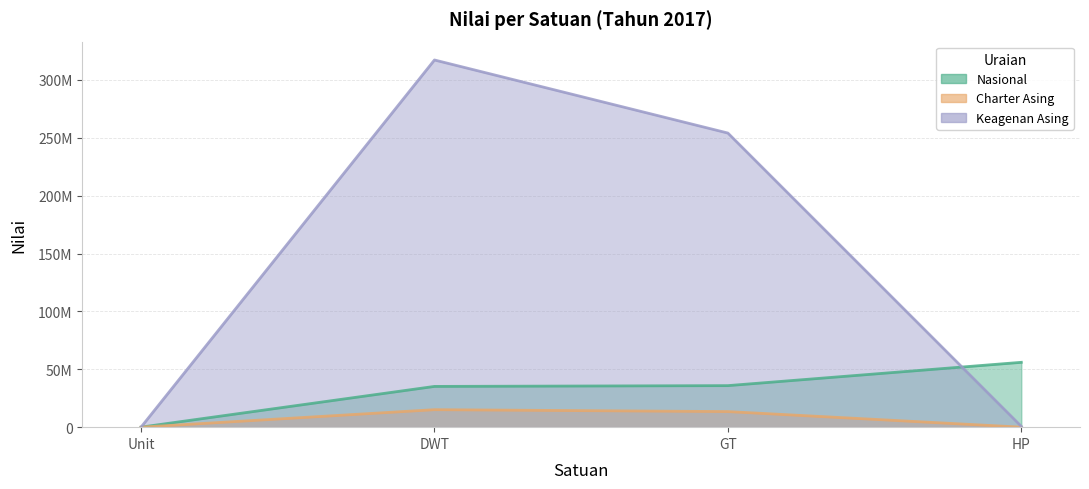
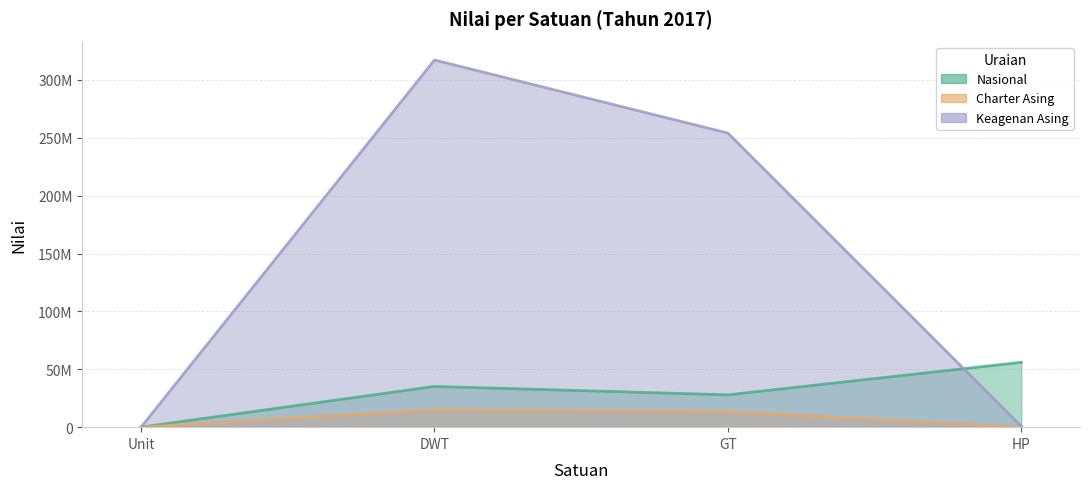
Nasional, GT: 36000000 -> 28000000
